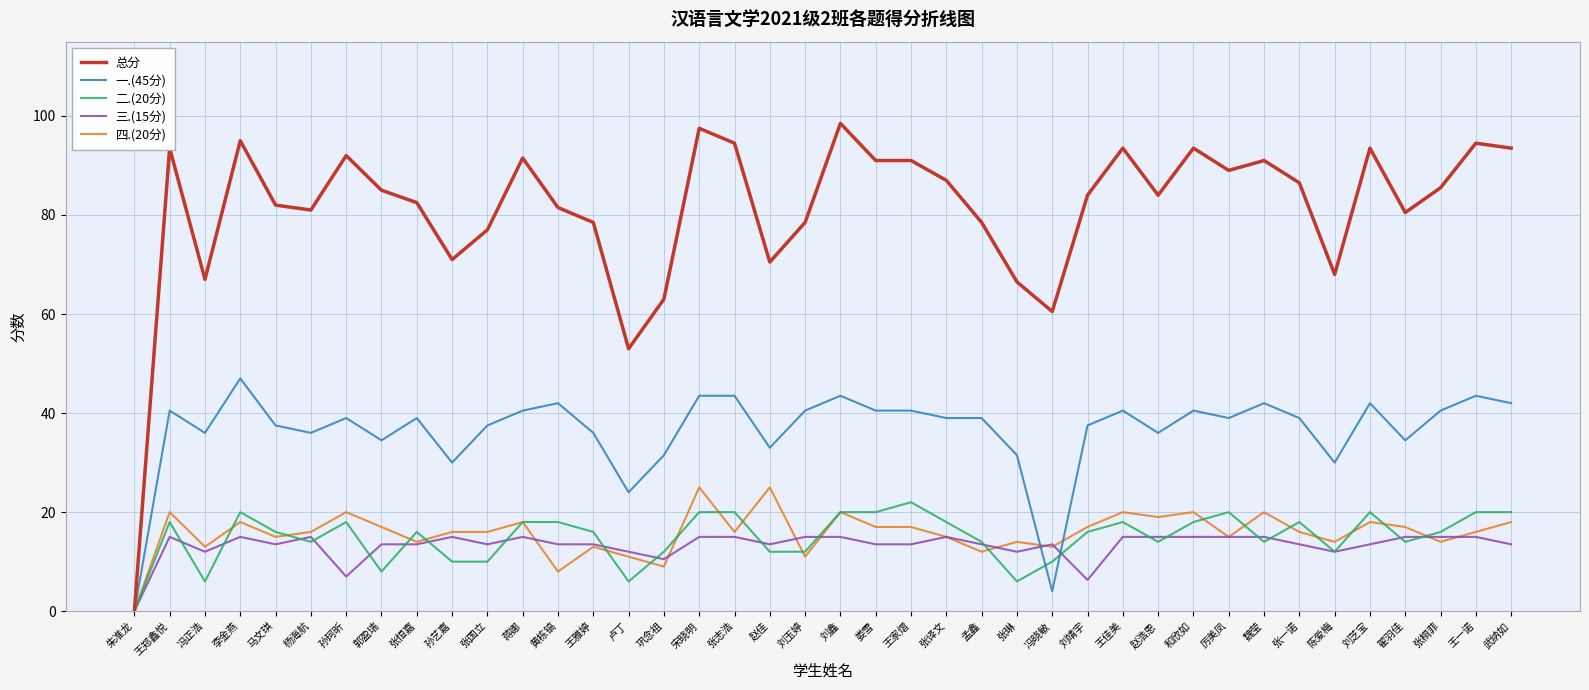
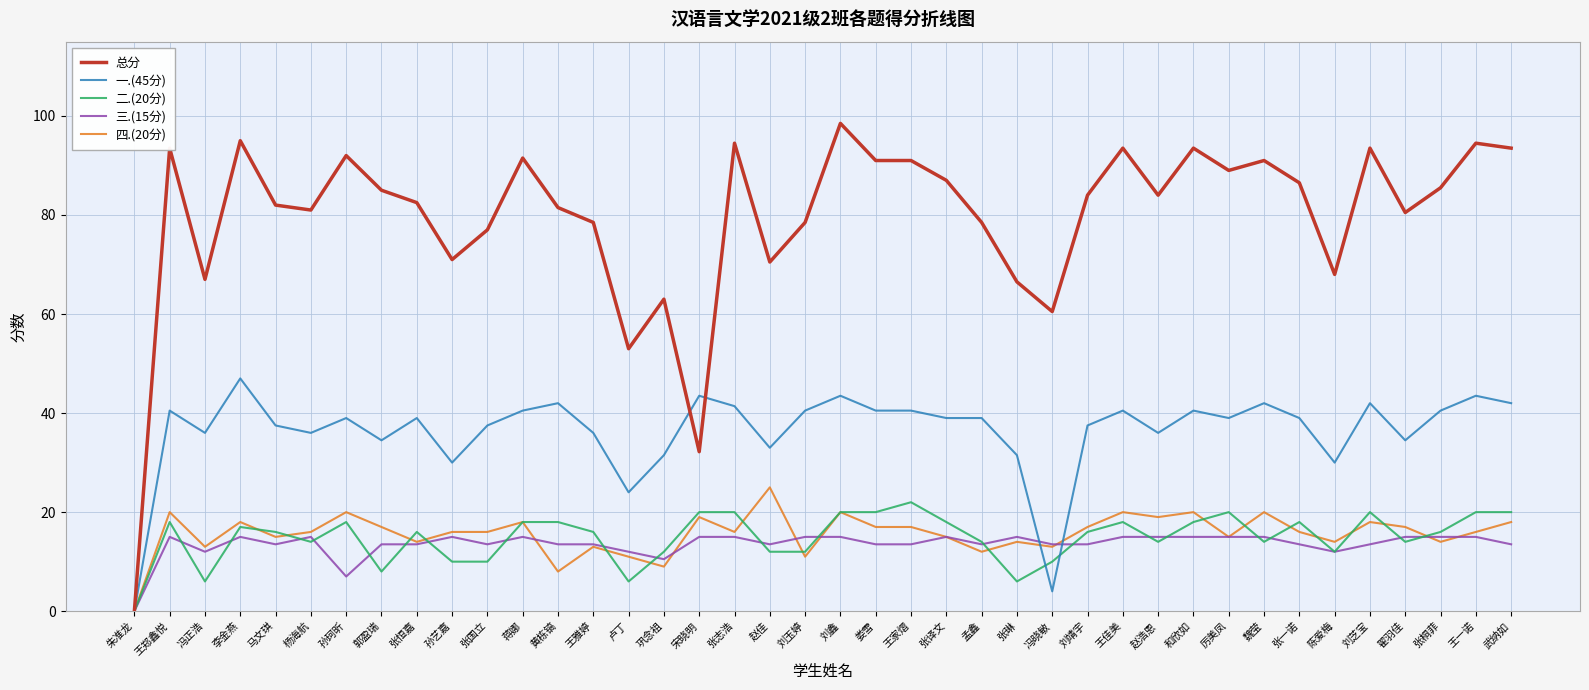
二.(20分), 李金燕: 20 -> 17
总分, 宋晓明: 98 -> 32
四.(20分), 宋晓明: 25 -> 19
一.(45分), 张志浩: 44 -> 41
三.(15分), 张琳: 12 -> 15
三.(15分), 刘靖宇: 6 -> 14
